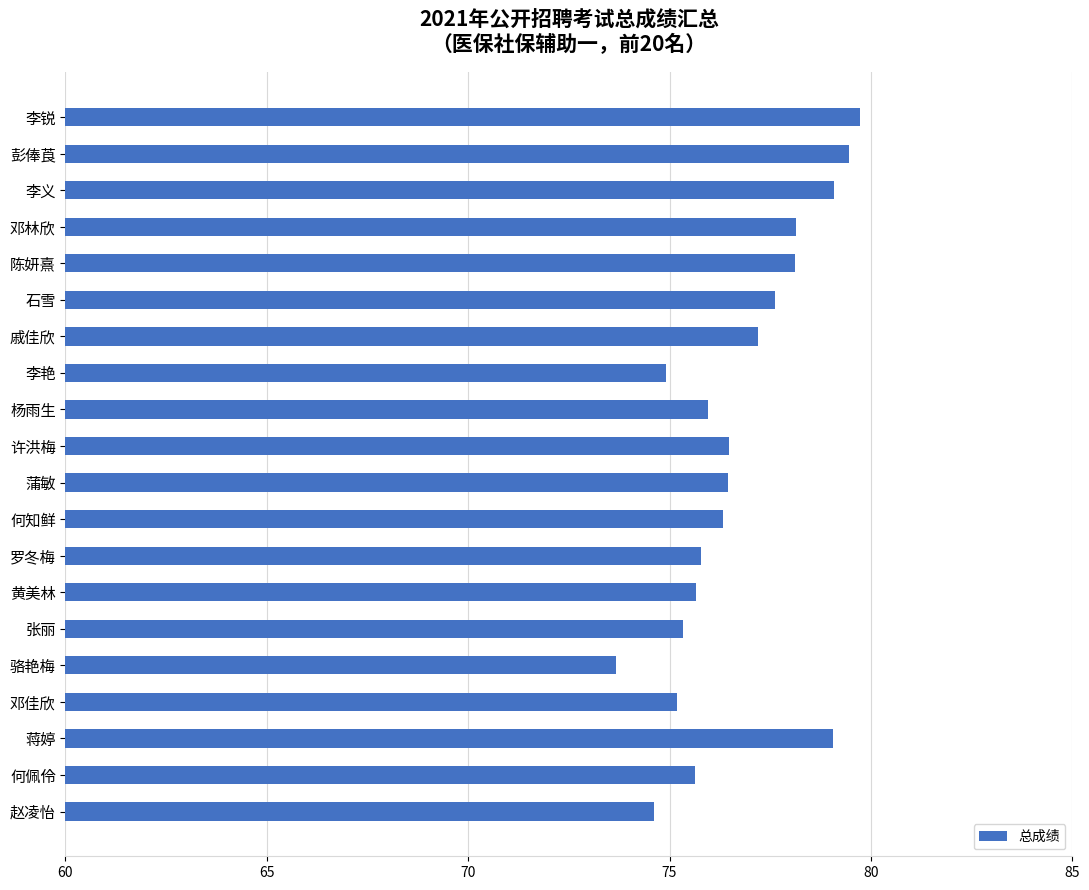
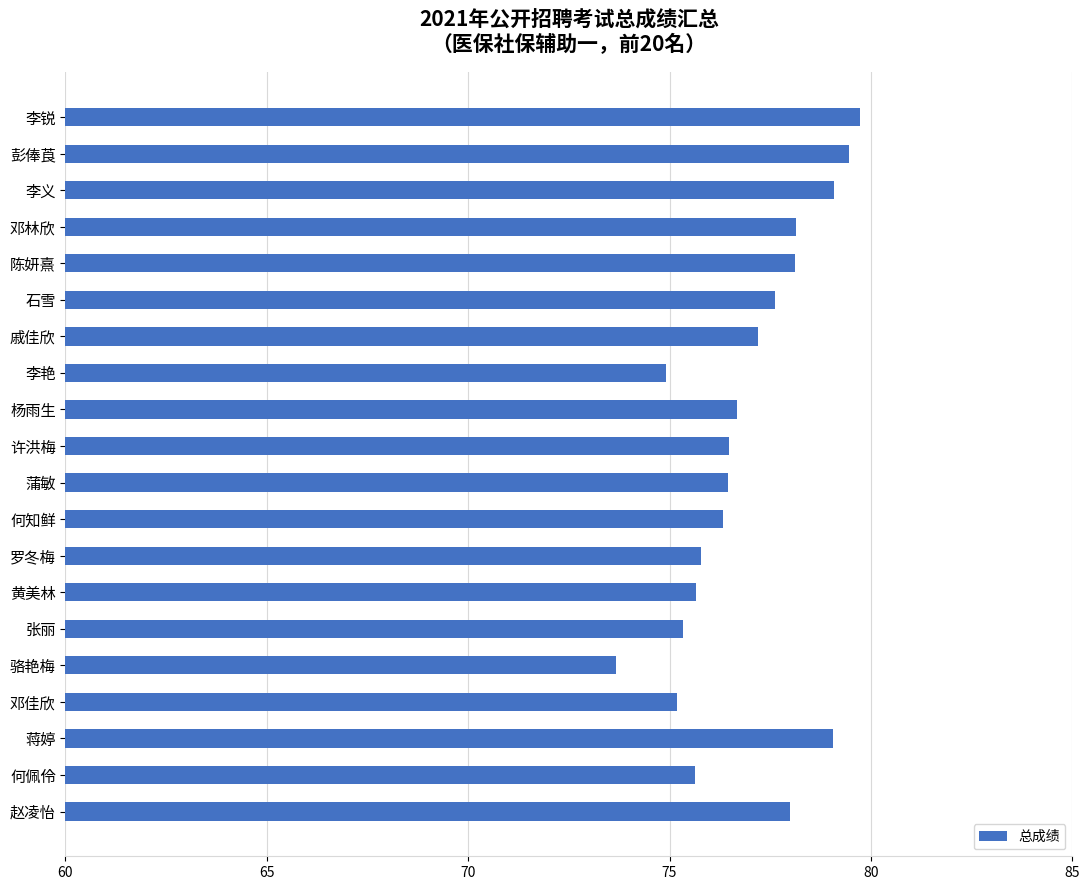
杨雨生: 75.9 -> 76.7
赵凌怡: 74.6 -> 78.0
